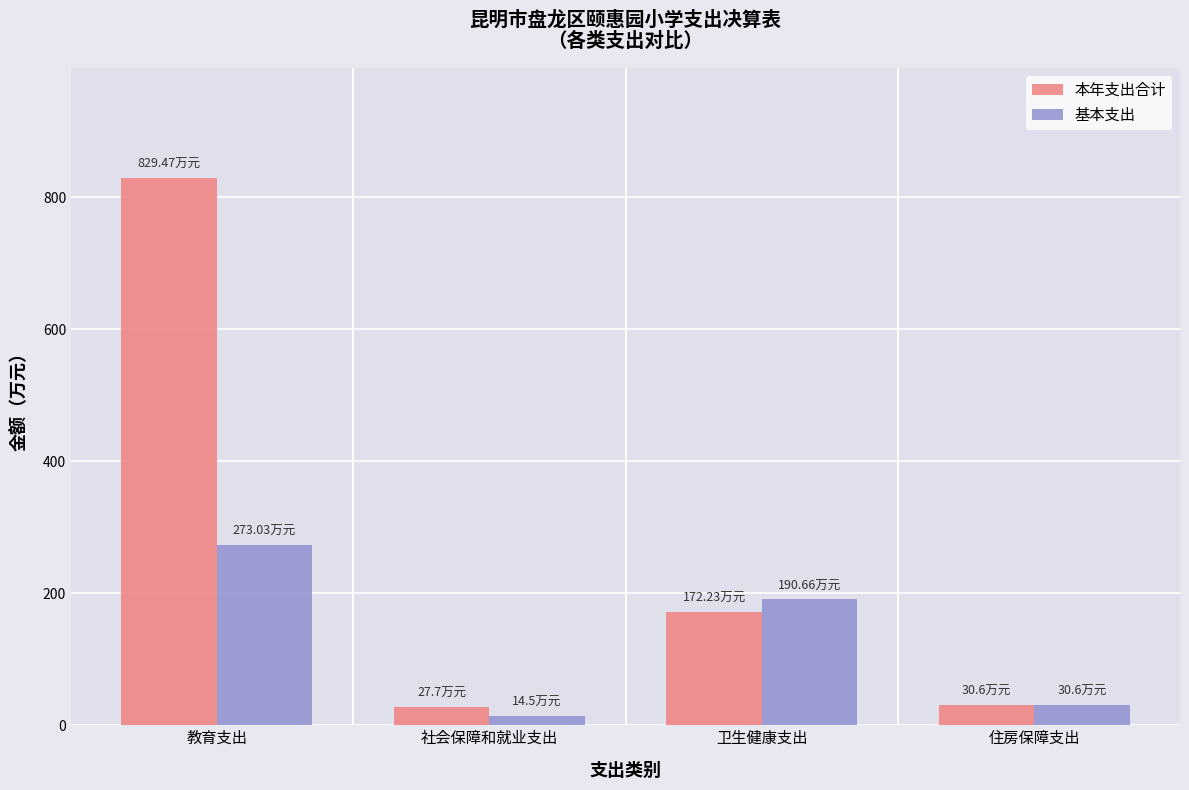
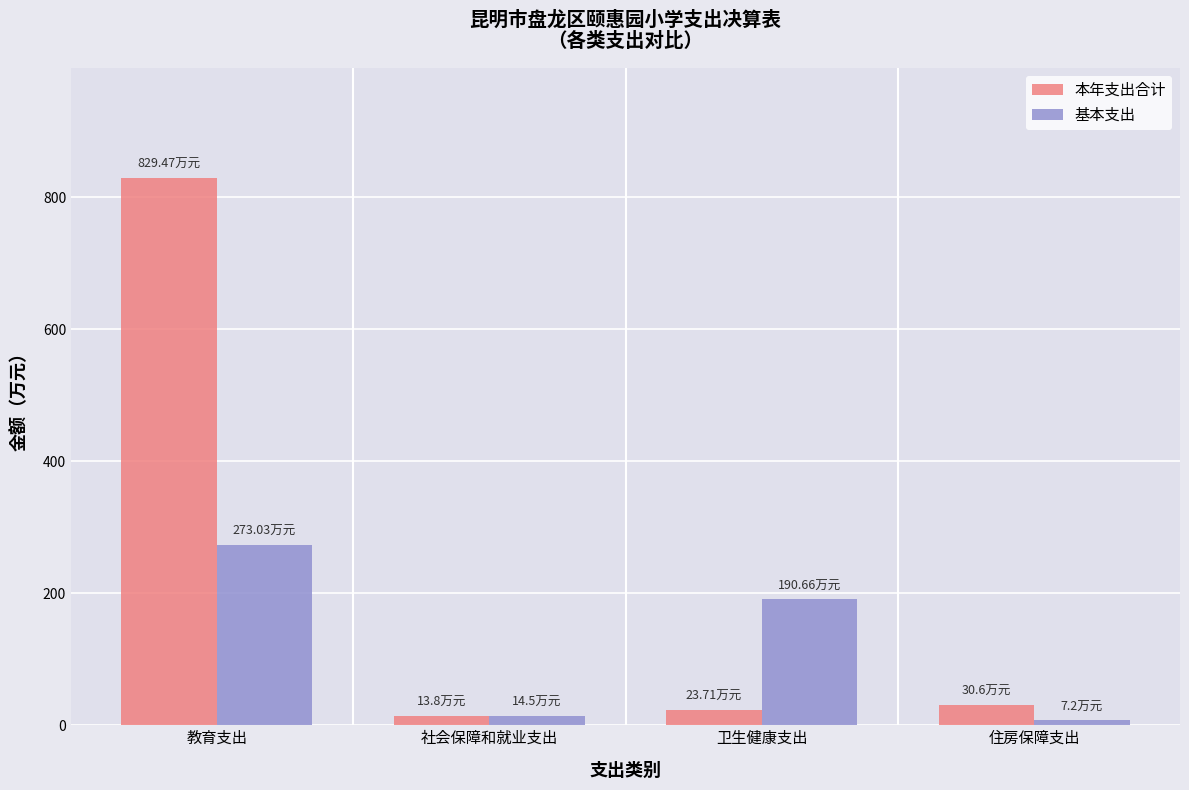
本年支出合计, 社会保障和就业支出: 27.7 -> 13.8
本年支出合计, 卫生健康支出: 172.23 -> 23.71
基本支出, 住房保障支出: 30.6 -> 7.2
